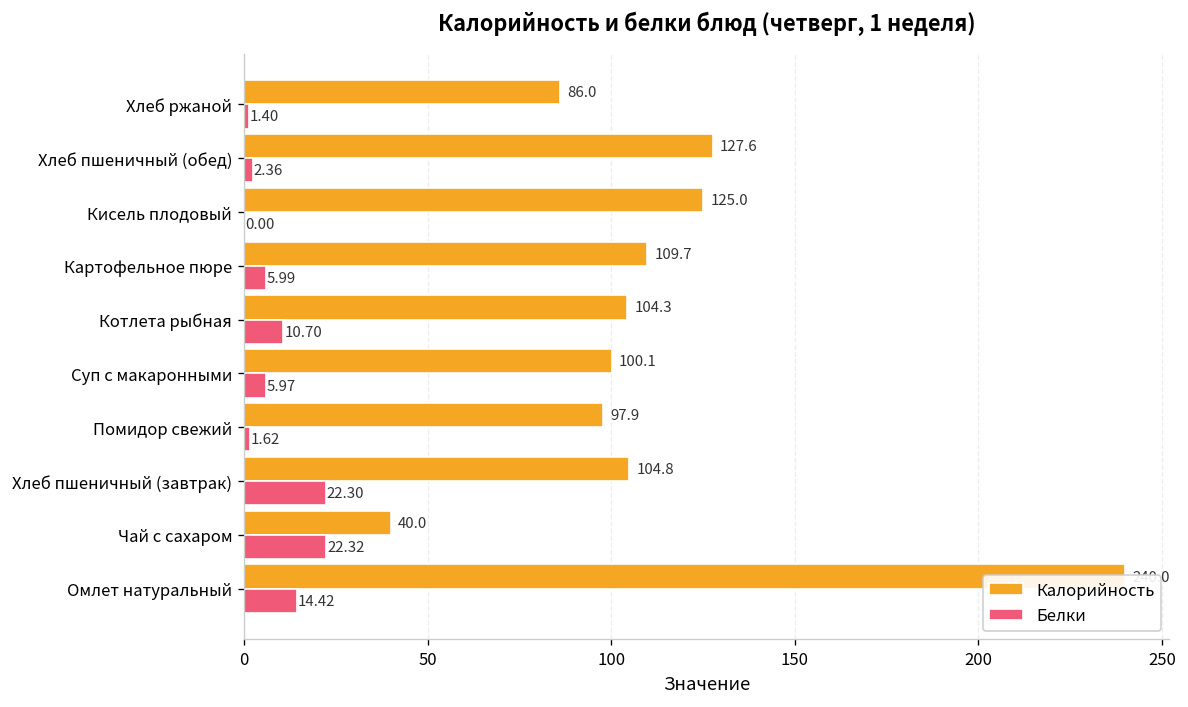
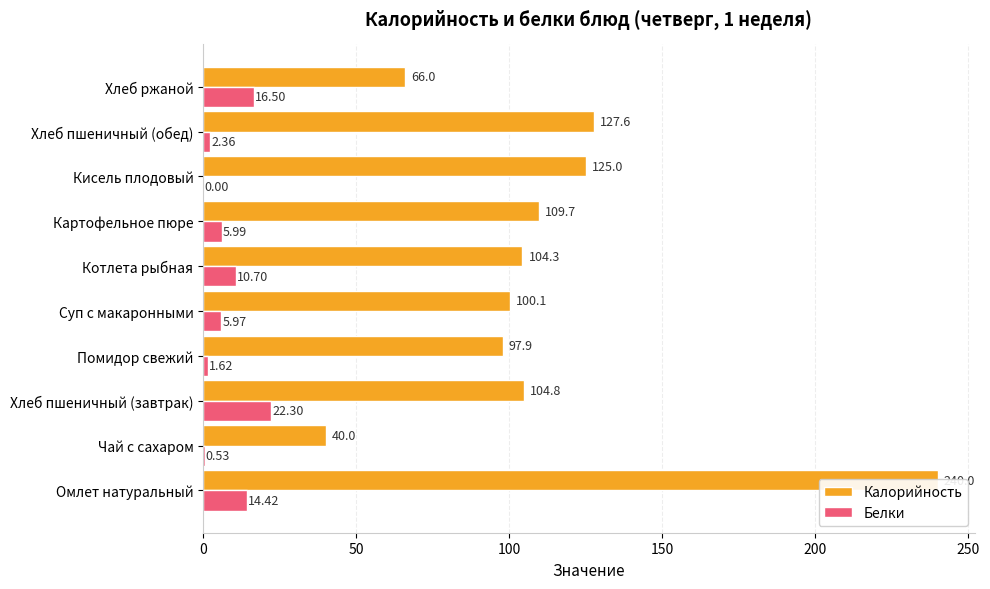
Калорийность, Хлеб ржаной: 86.0 -> 66.0
Белки, Хлеб ржаной: 1.40 -> 16.50
Белки, Чай с сахаром: 22.32 -> 0.53
